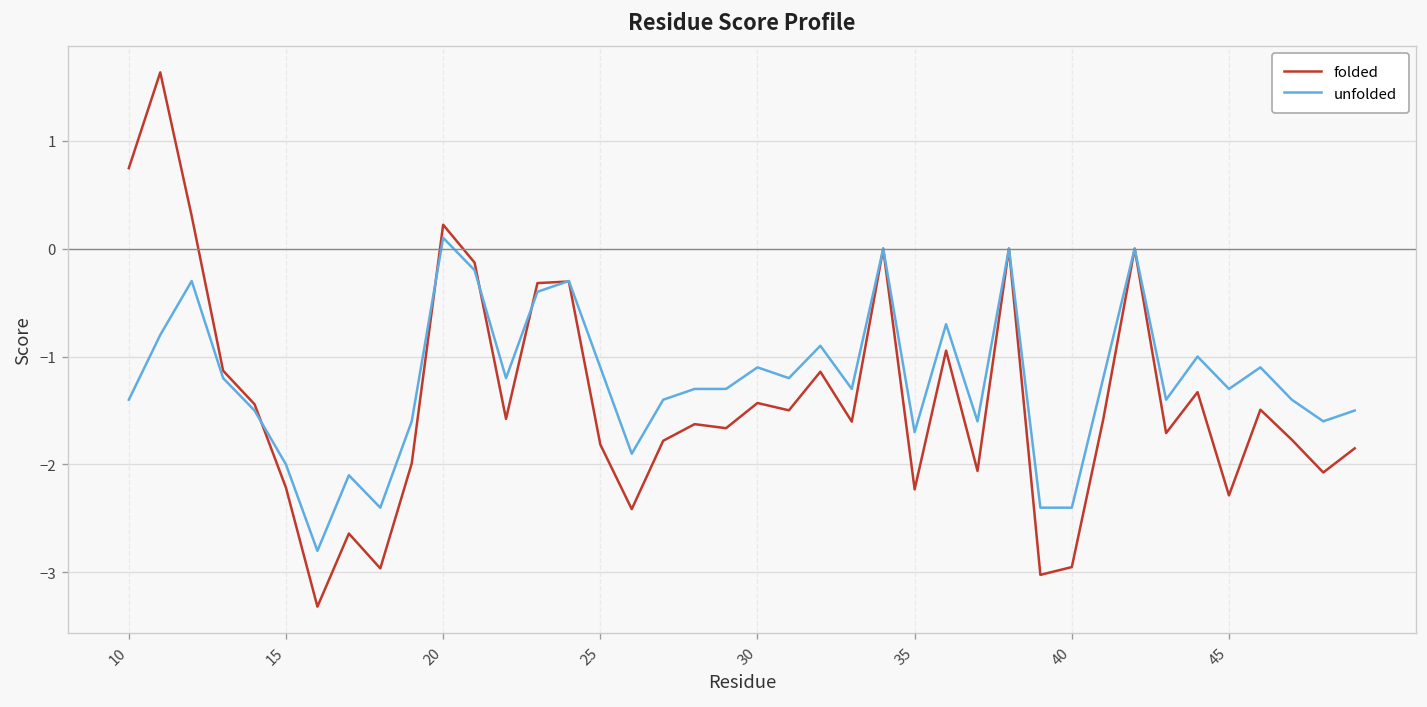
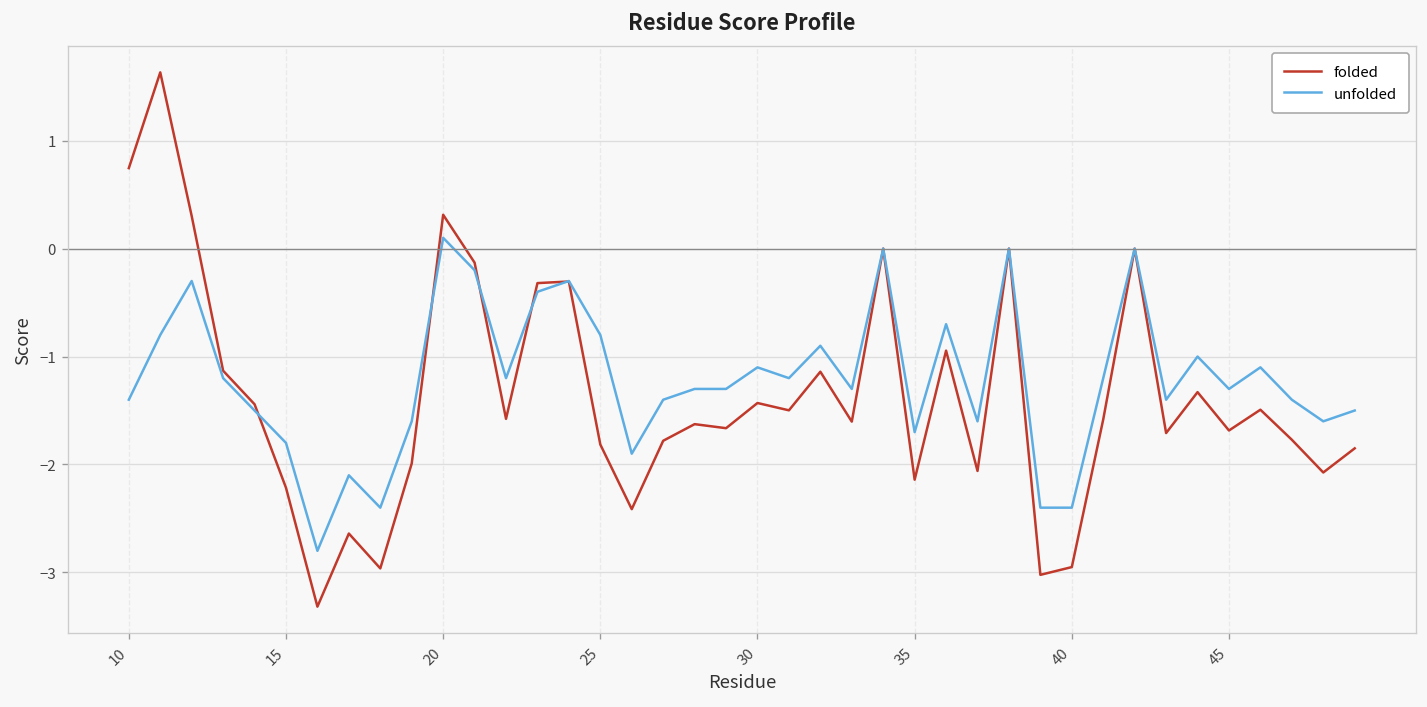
unfolded, 15: -2.0 -> -1.8
folded, 20: 0.2 -> 0.3
unfolded, 25: -1.1 -> -0.8
folded, 35: -2.2 -> -2.1
folded, 45: -2.3 -> -1.7
